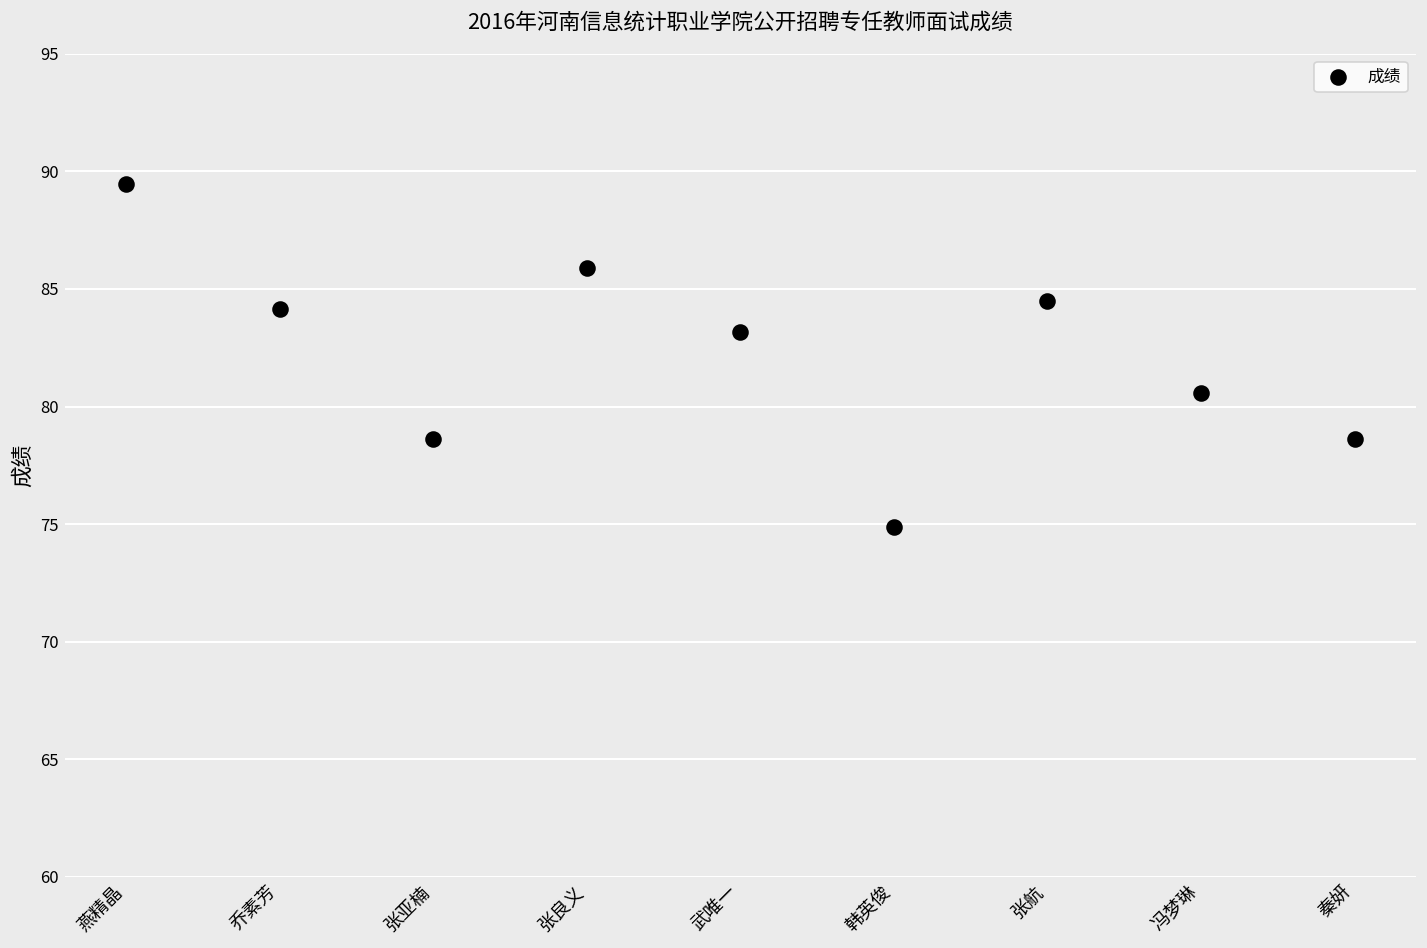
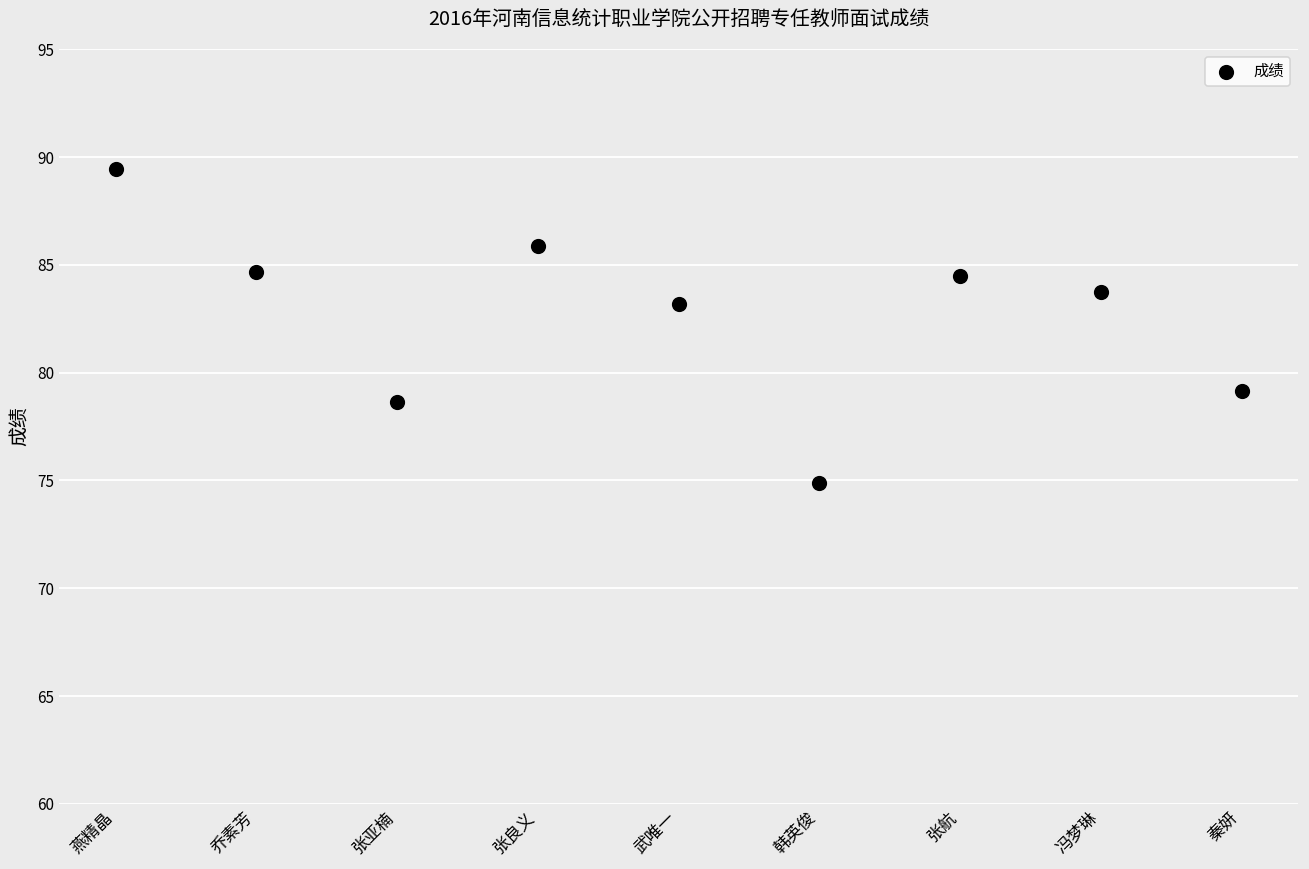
乔素芳: 84.1 -> 84.7
冯梦琳: 80.6 -> 83.7
秦妍: 78.6 -> 79.1
